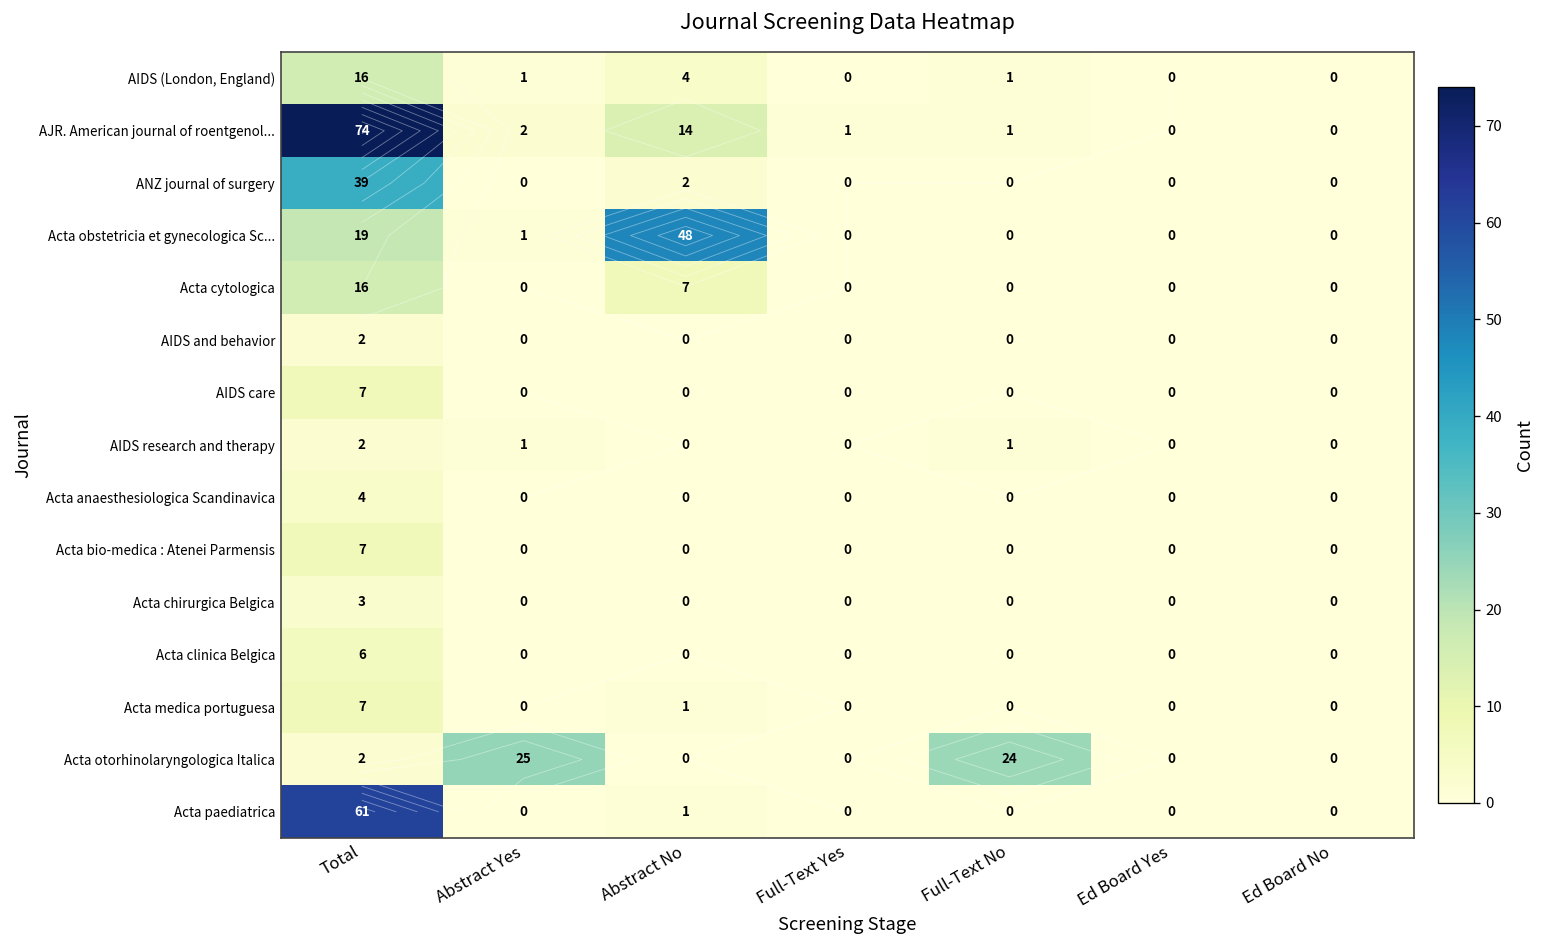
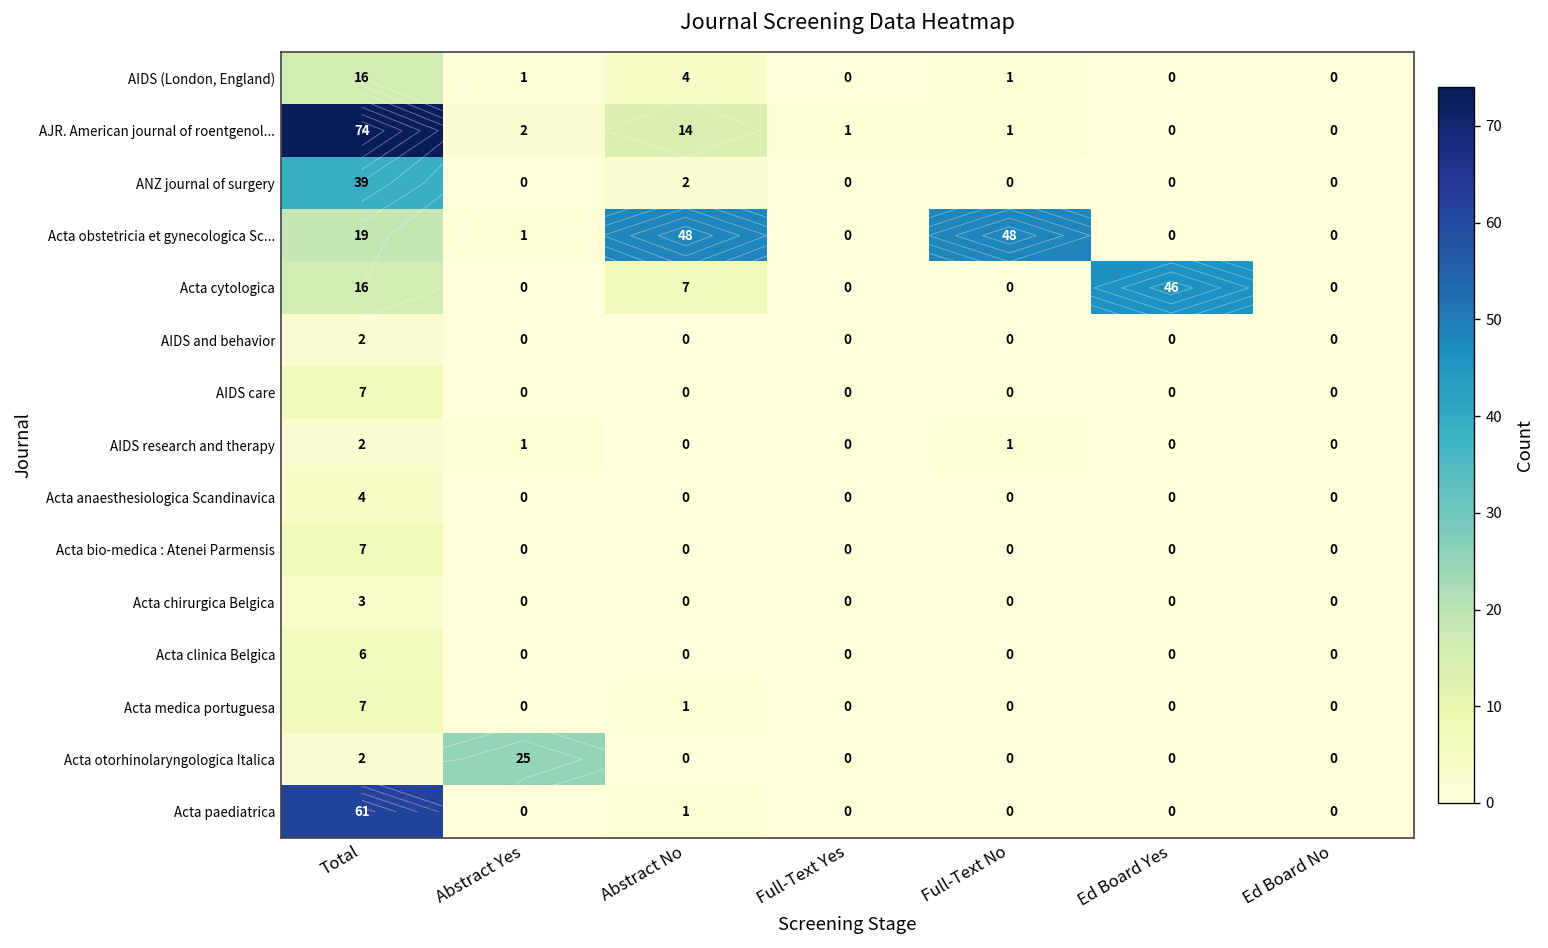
Acta obstetricia et gynecologica Sc..., Full-Text No: 0 -> 48
Acta cytologica, Ed Board Yes: 0 -> 46
Acta otorhinolaryngologica Italica, Full-Text No: 24 -> 0
